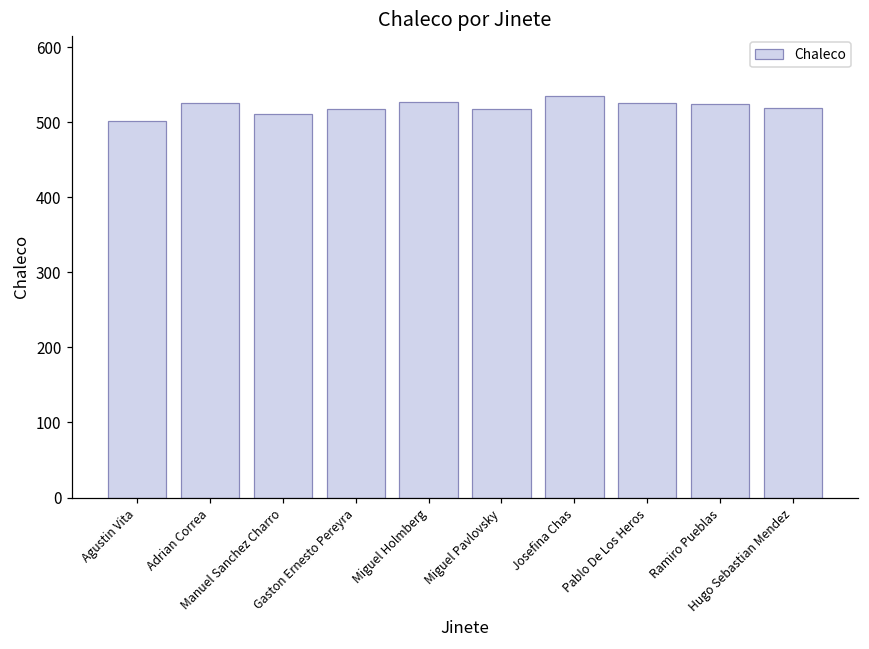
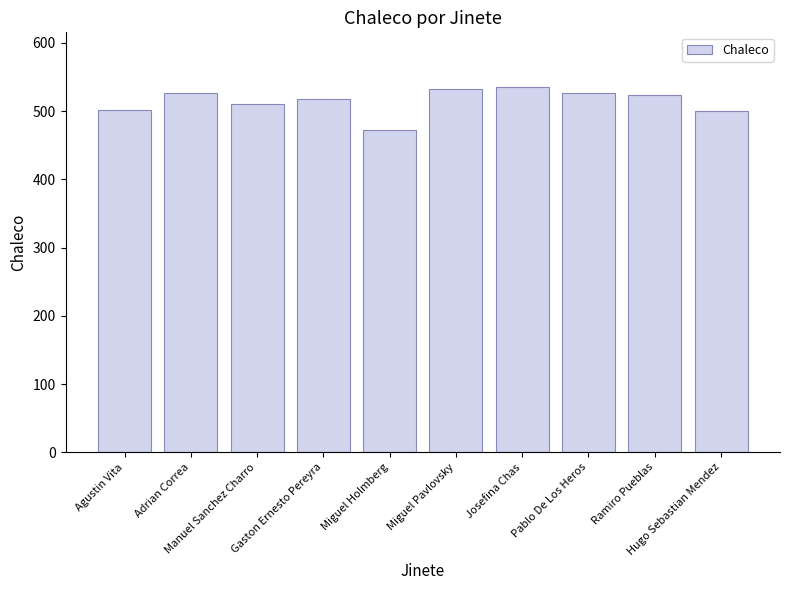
Miguel Holmberg: 530 -> 470
Miguel Pavlovsky: 520 -> 530
Hugo Sebastian Mendez: 520 -> 500
